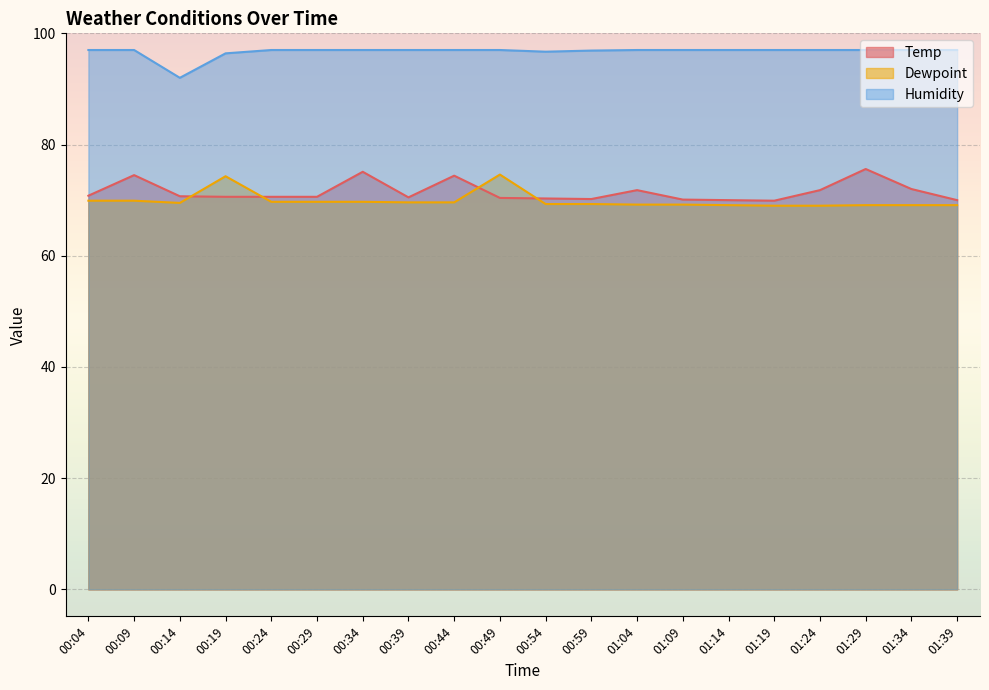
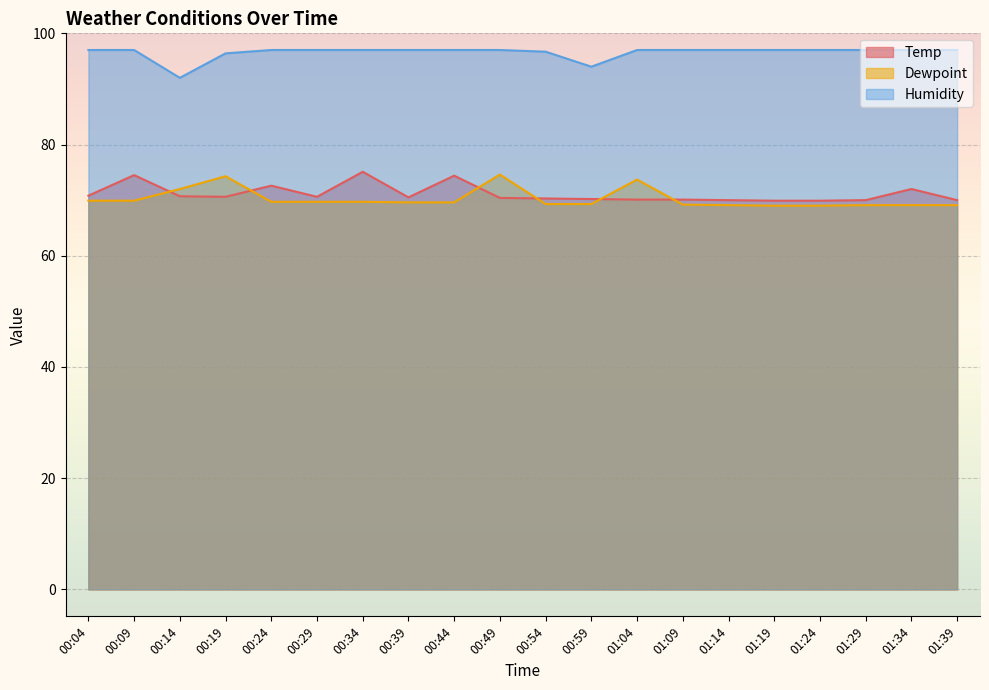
Dewpoint, 00:14: 70 -> 72
Temp, 00:24: 71 -> 73
Humidity, 00:59: 97 -> 94
Temp, 01:04: 72 -> 70
Dewpoint, 01:04: 69 -> 74
Temp, 01:24: 72 -> 70
Temp, 01:29: 76 -> 70
